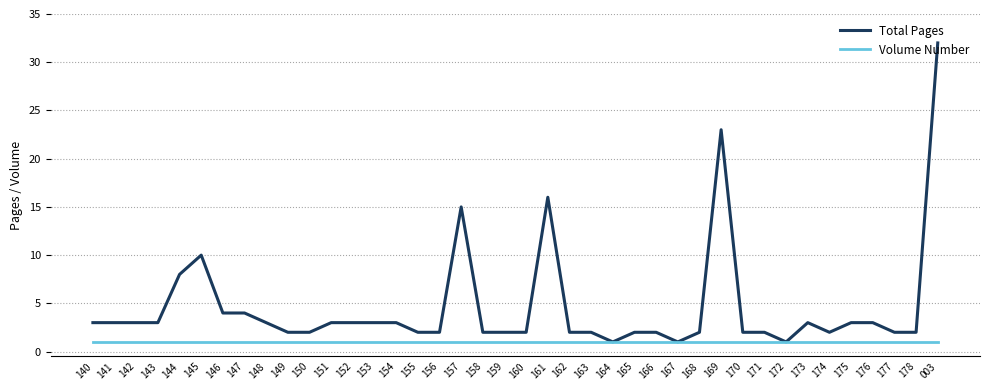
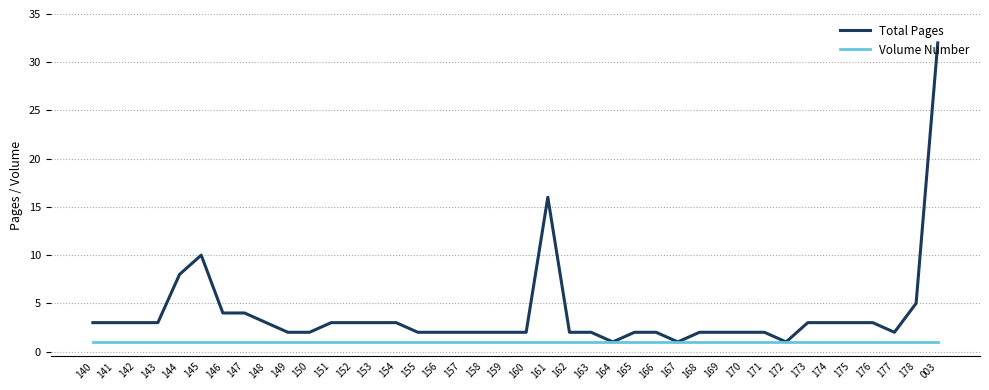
Total Pages, 157: 15 -> 2
Total Pages, 169: 23 -> 2
Total Pages, 174: 2 -> 3
Total Pages, 178: 2 -> 5
